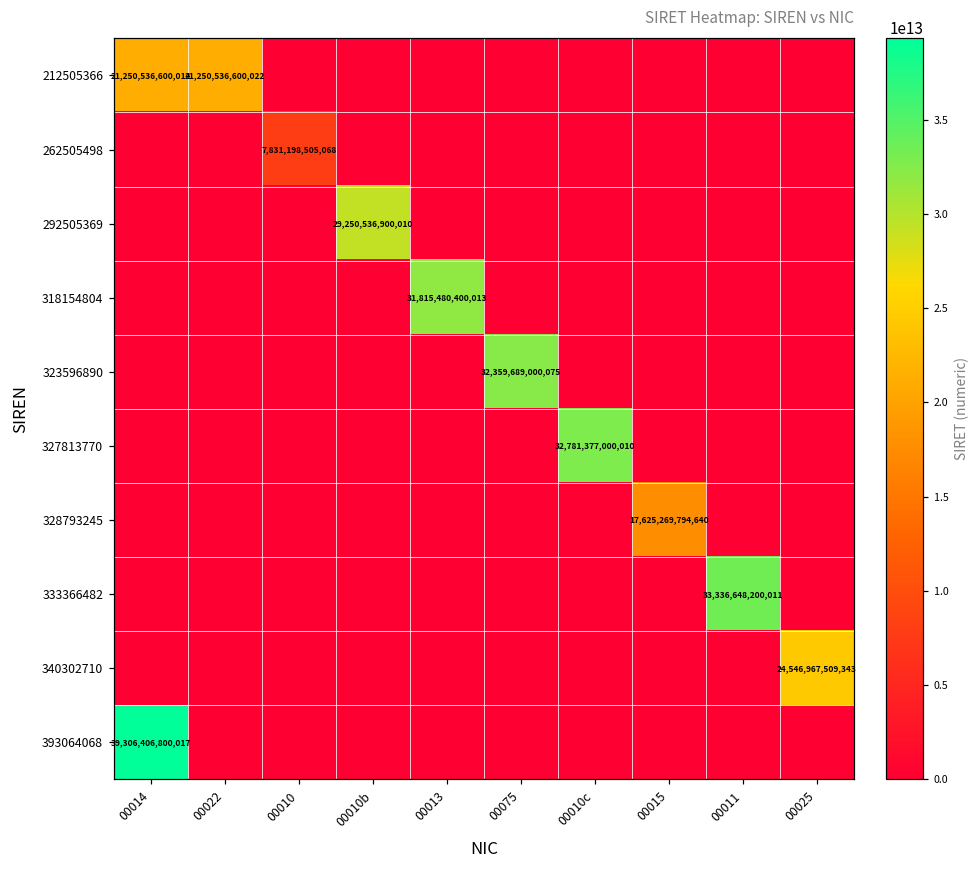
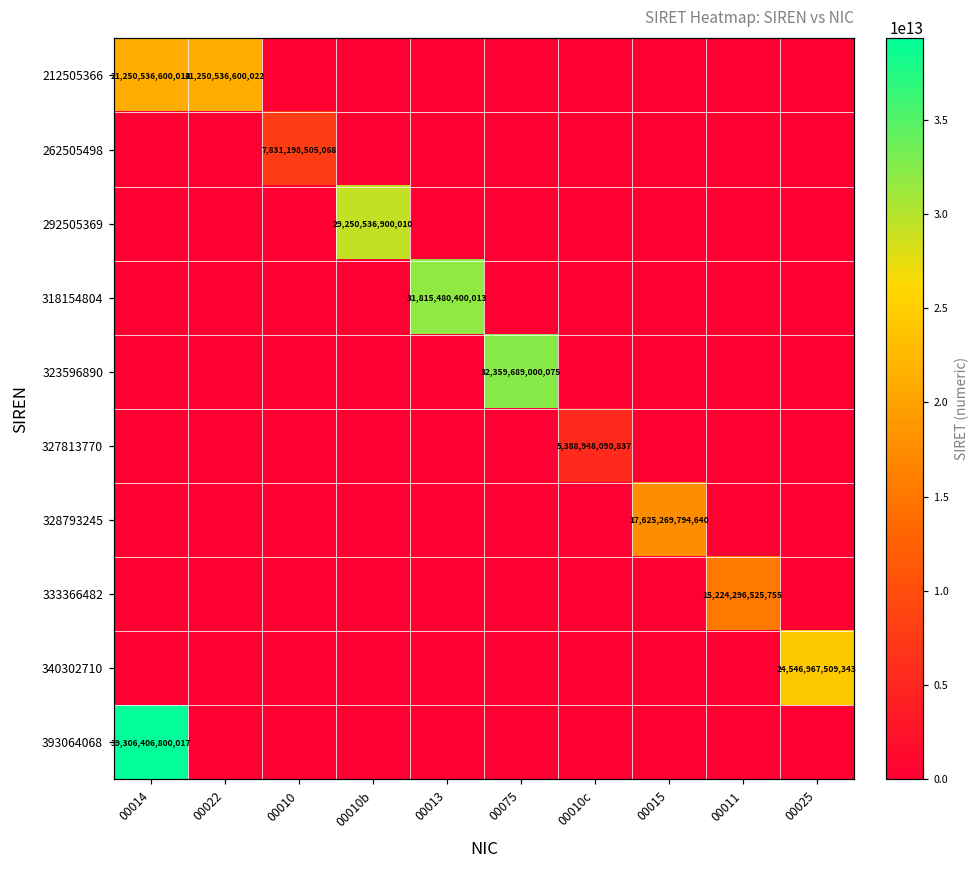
327813770, 00010c: 32,781,377,000,010 -> 5,388,948,090,837
333366482, 00011: 33,336,648,200,011 -> 15,224,296,525,755
